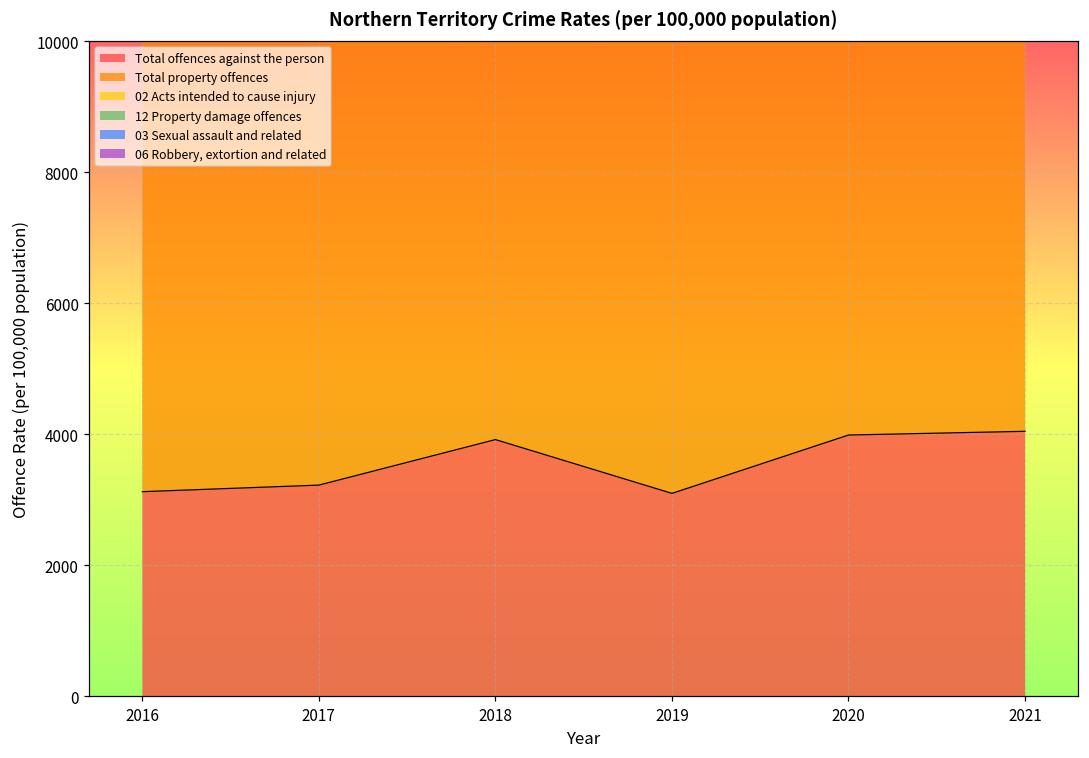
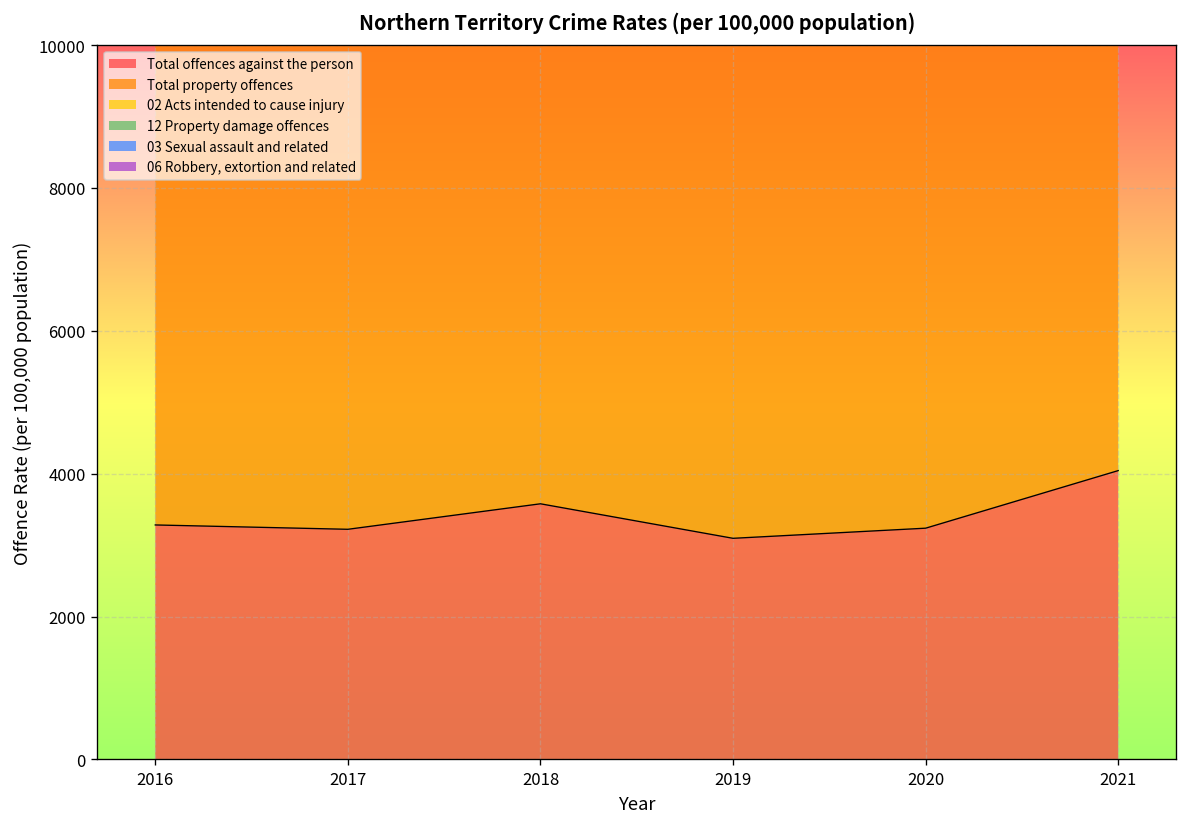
Total offences against the person, 2016: 3100 -> 3300
Total offences against the person, 2018: 3900 -> 3600
Total offences against the person, 2020: 4000 -> 3200
